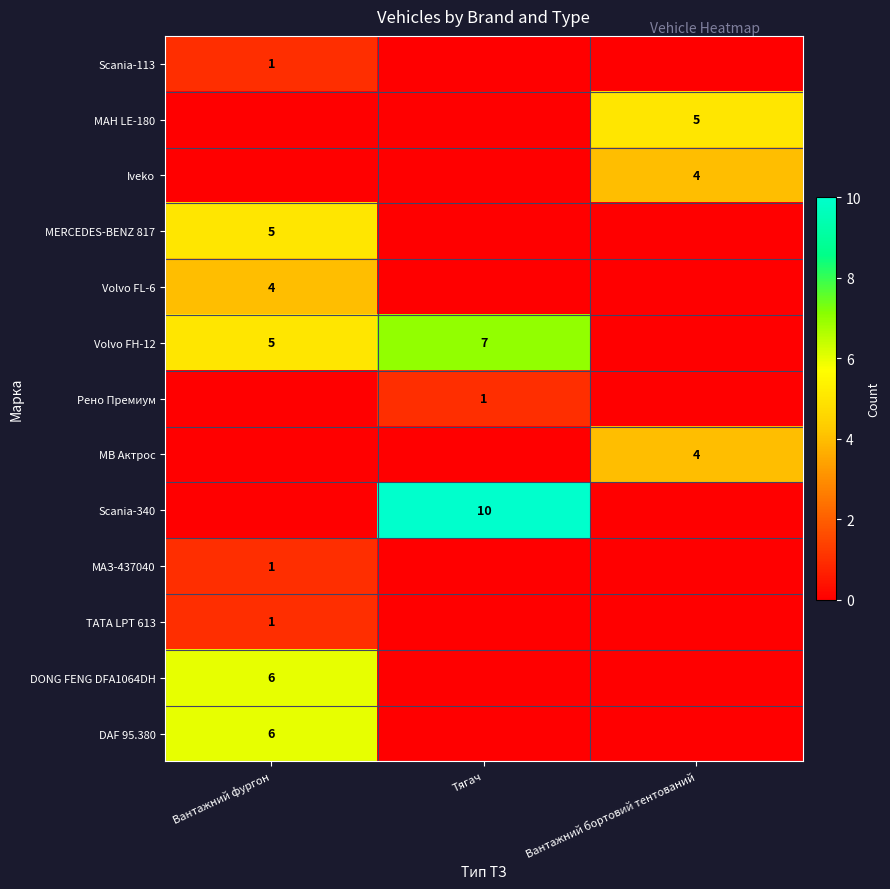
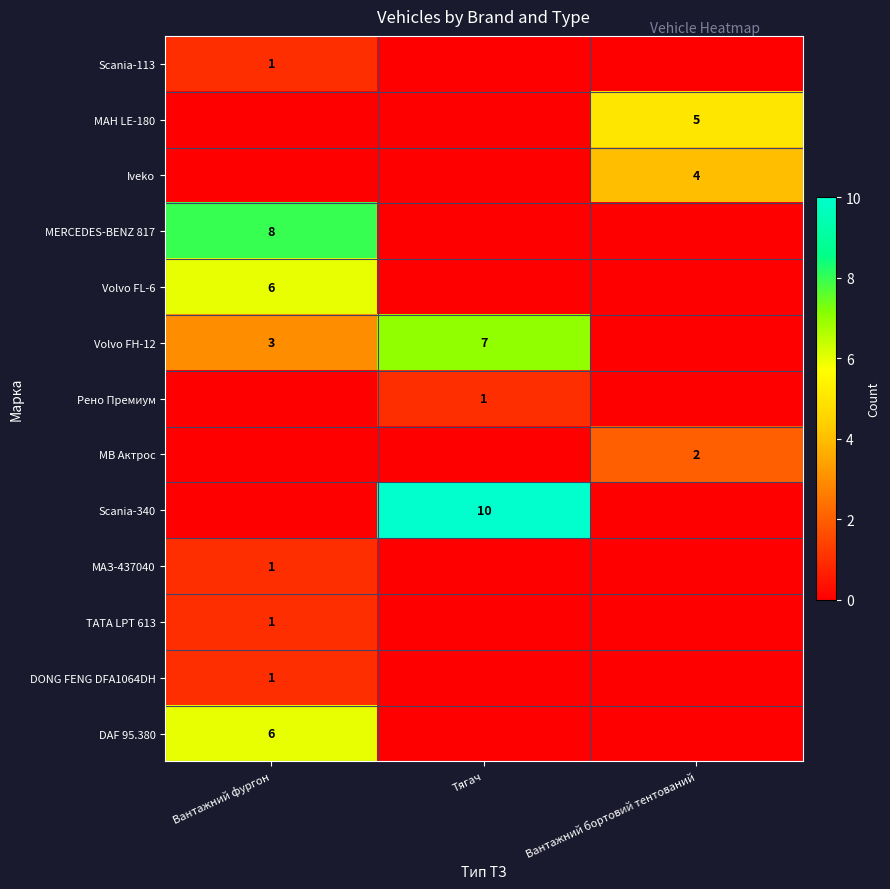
MERCEDES-BENZ 817, Вантажний фургон: 5 -> 8
Volvo FL-6, Вантажний фургон: 4 -> 6
Volvo FH-12, Вантажний фургон: 5 -> 3
МВ Актрос, Вантажний бортовий тентований: 4 -> 2
DONG FENG DFA1064DH, Вантажний фургон: 6 -> 1
